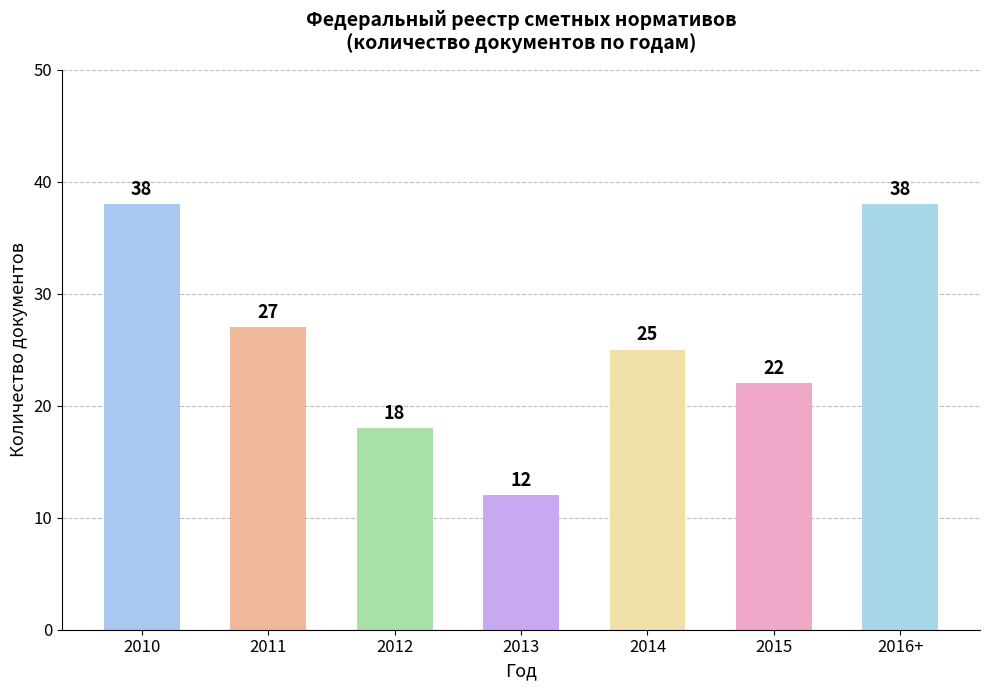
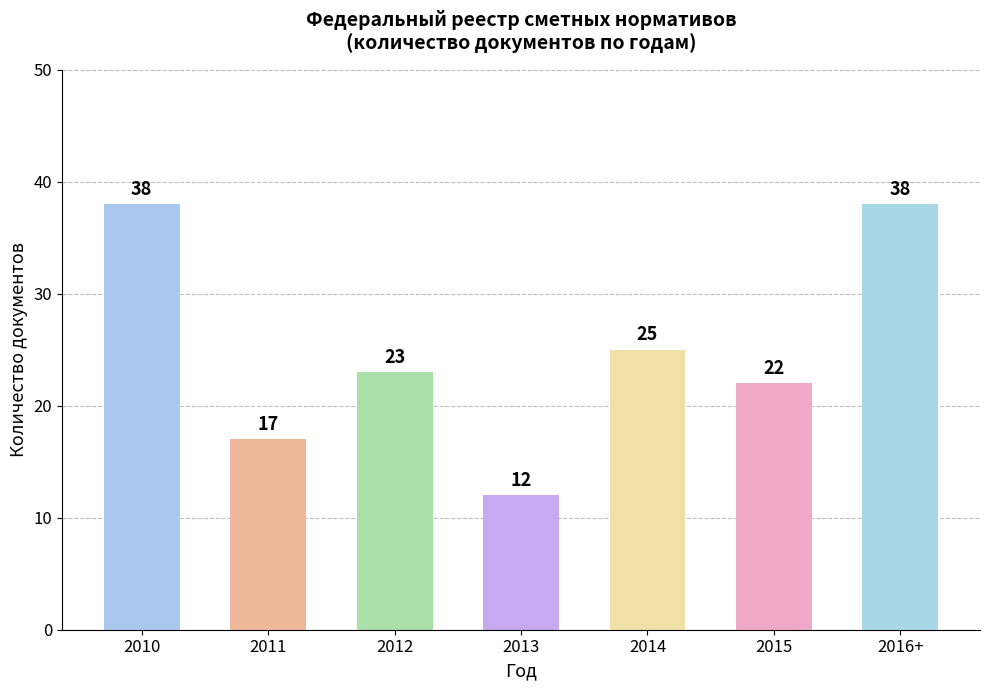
2011: 27 -> 17
2012: 18 -> 23
